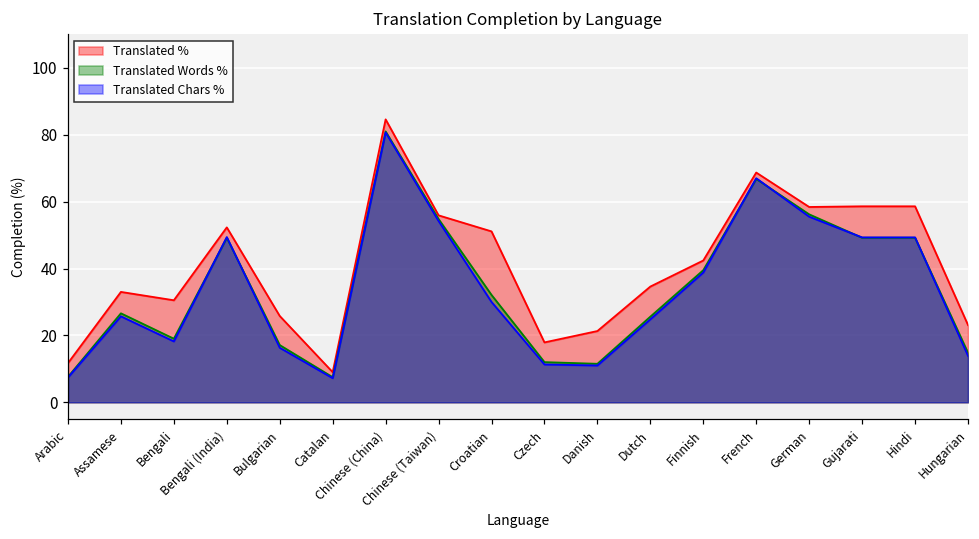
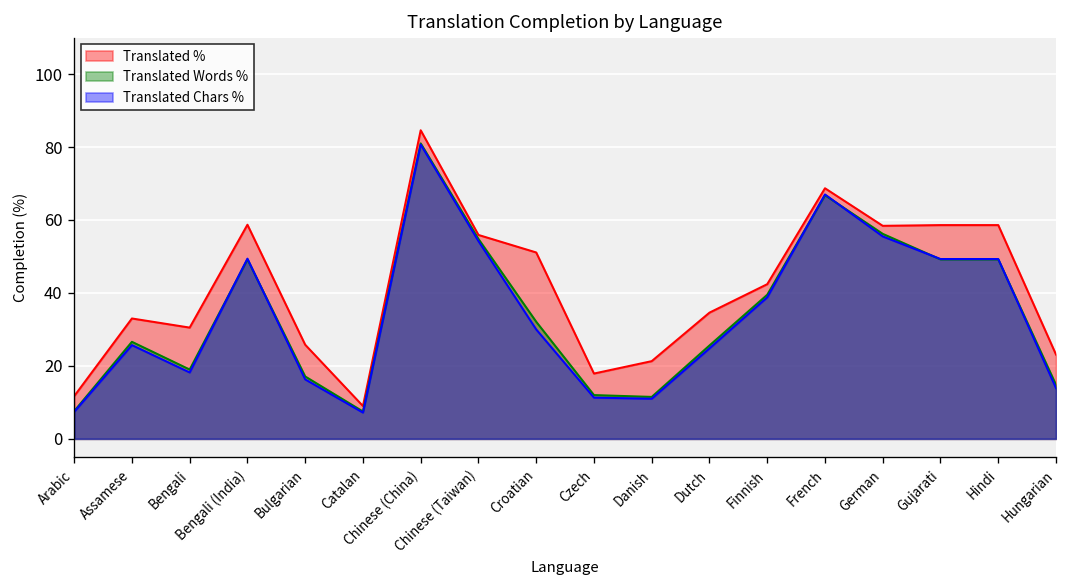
Translated %, Bengali (India): 52 -> 59
